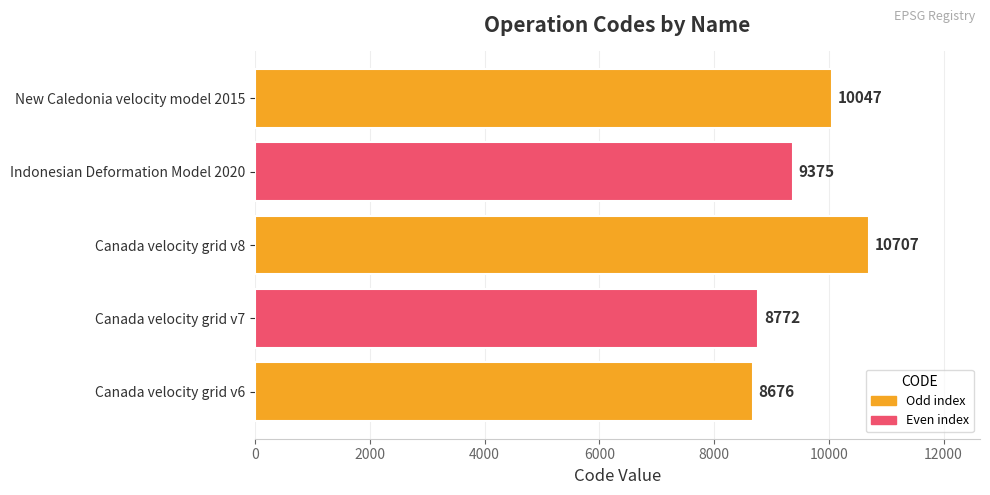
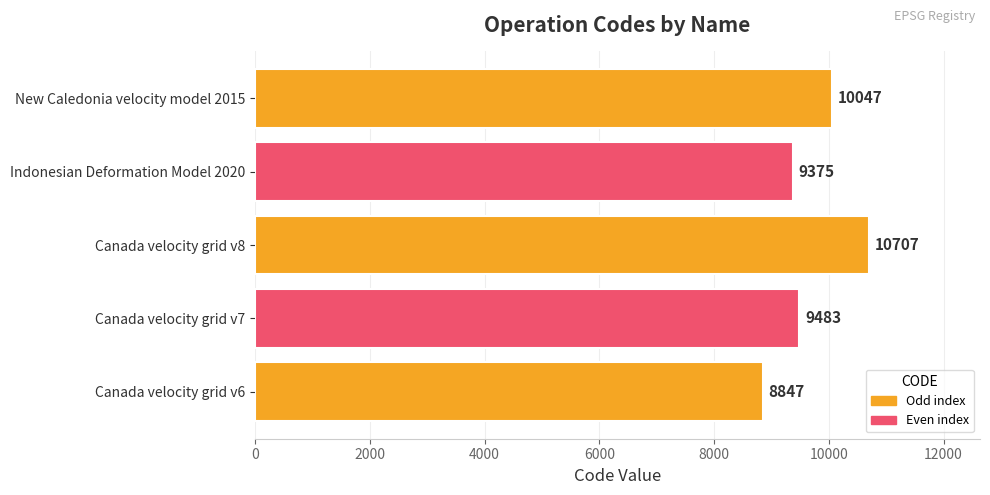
Canada velocity grid v7: 8772 -> 9483
Canada velocity grid v6: 8676 -> 8847
